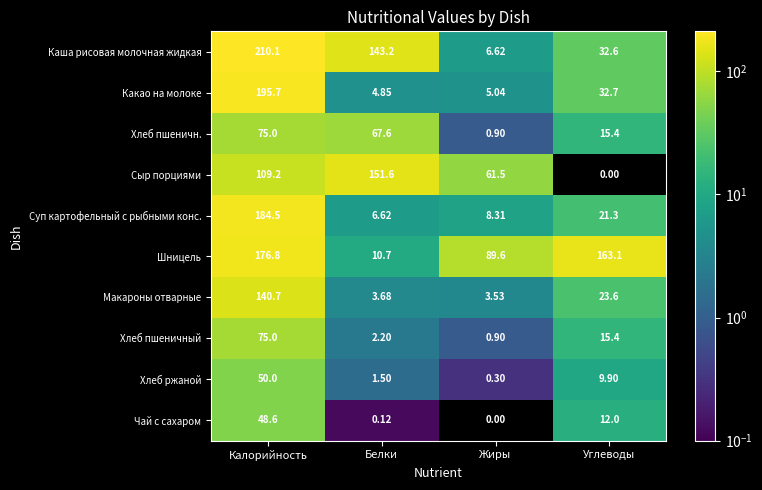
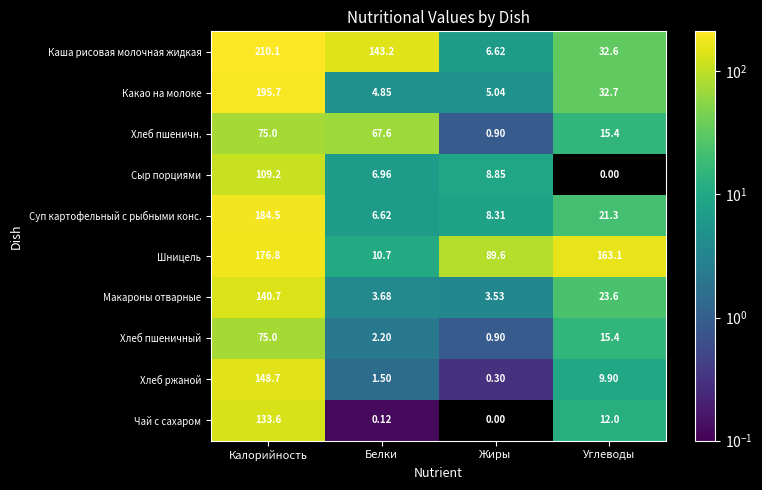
Сыр порциями, Белки: 151.6 -> 6.96
Сыр порциями, Жиры: 61.5 -> 8.85
Хлеб ржаной, Калорийность: 50.0 -> 148.7
Чай с сахаром, Калорийность: 48.6 -> 133.6
